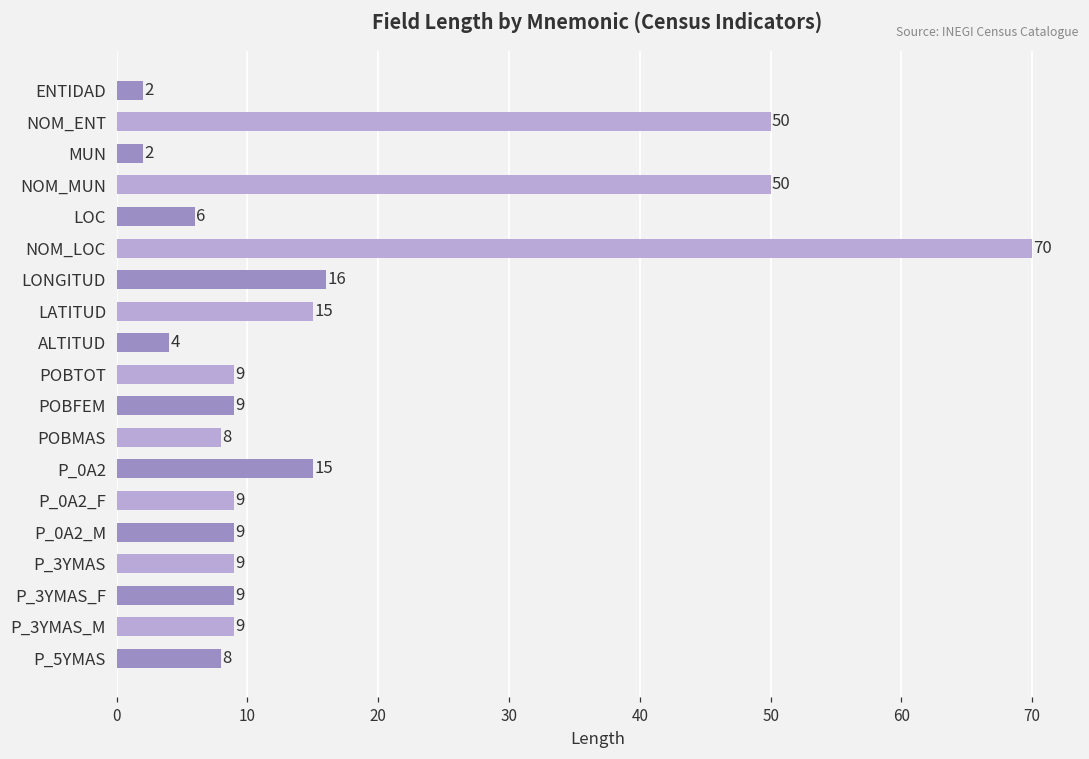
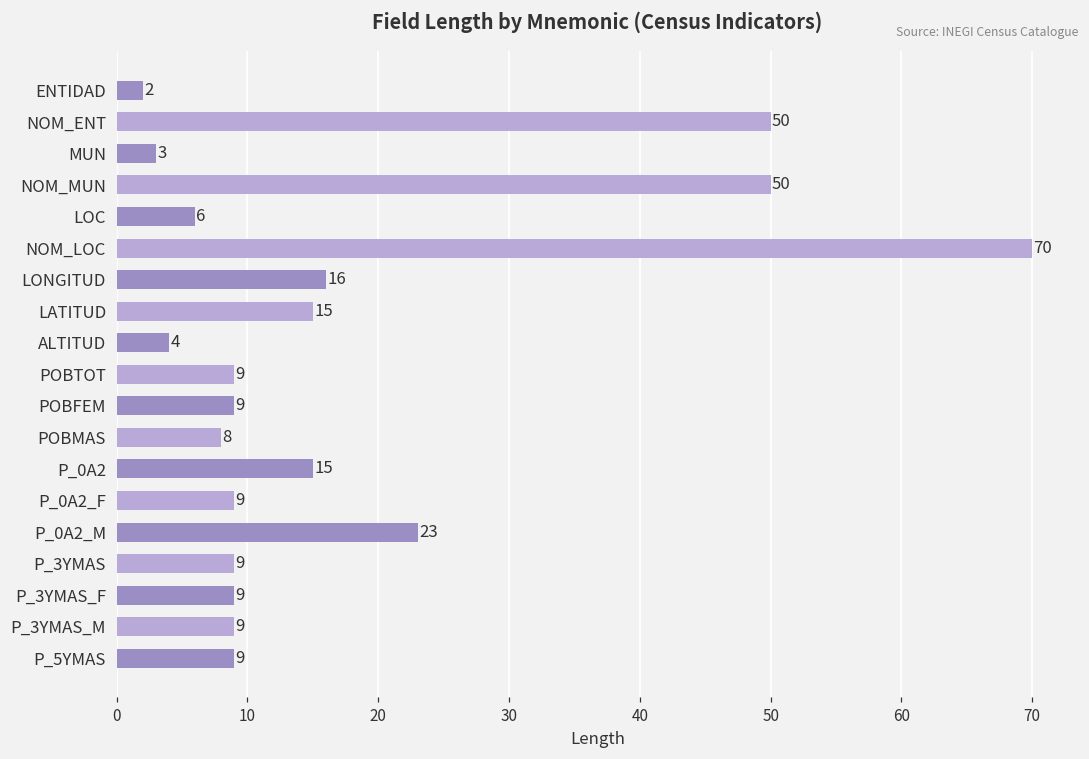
MUN: 2 -> 3
P_0A2_M: 9 -> 23
P_5YMAS: 8 -> 9
